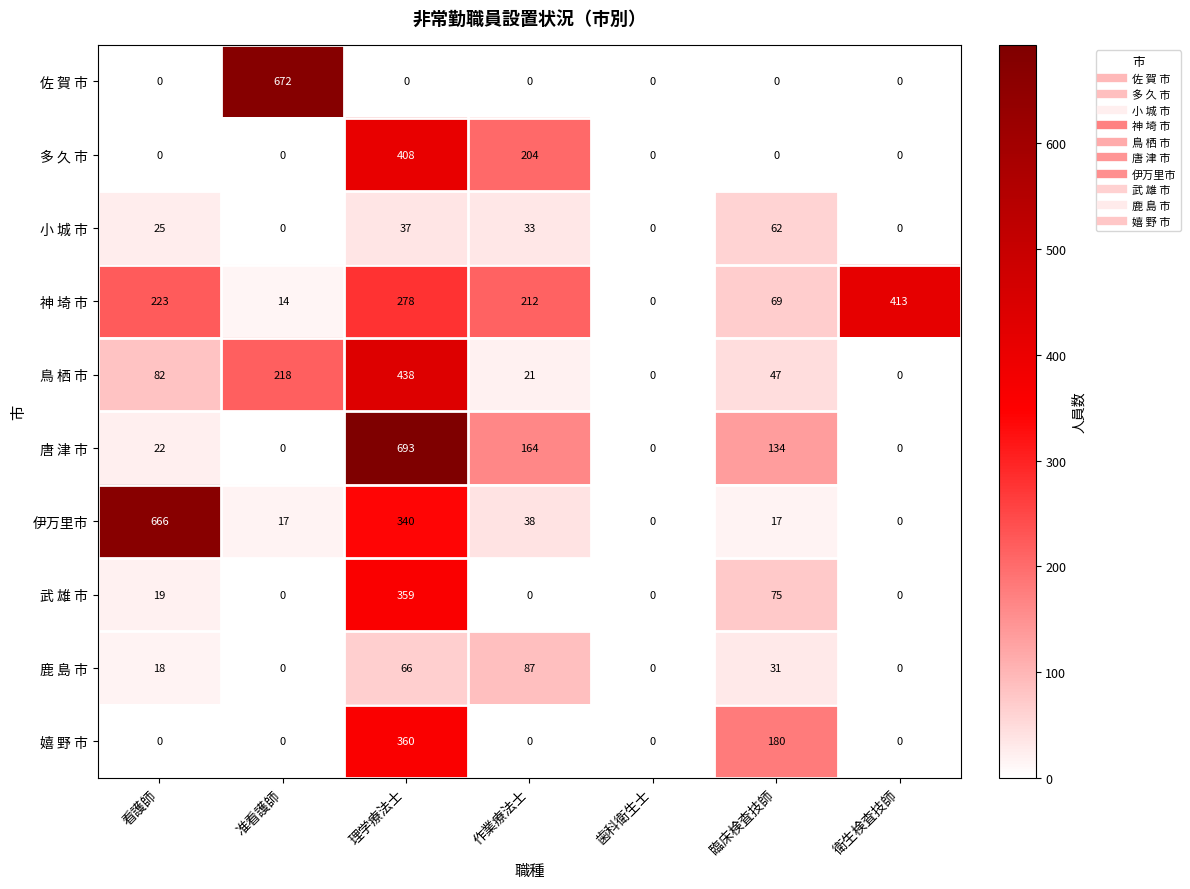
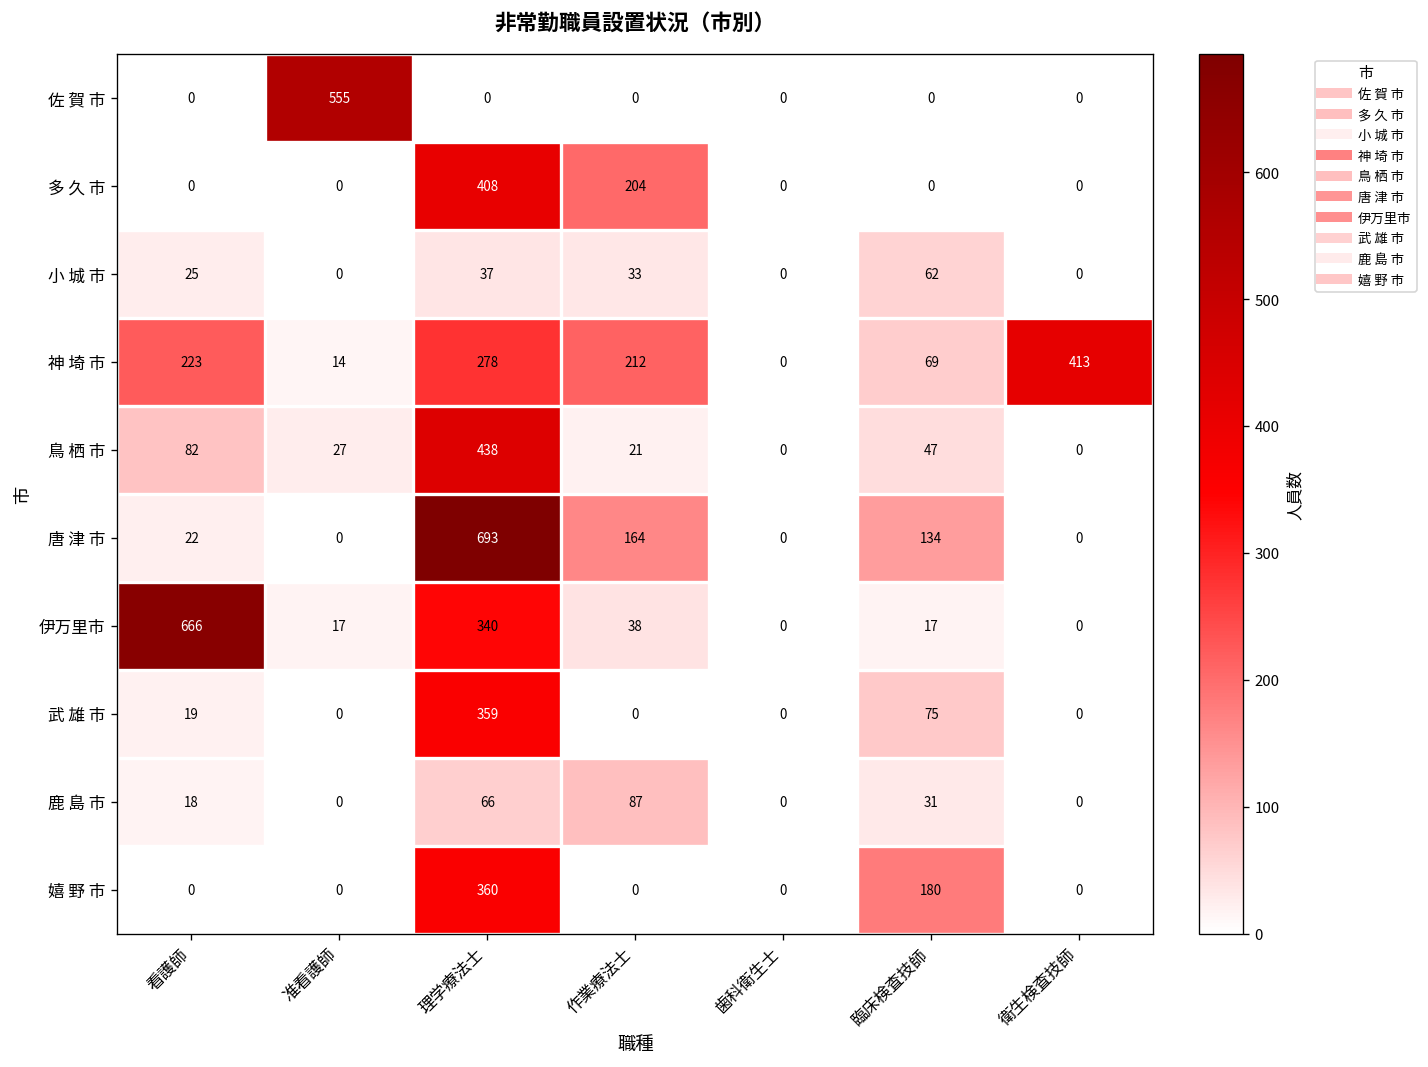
佐 賀 市, 准看護師: 672 -> 555
鳥 栖 市, 准看護師: 218 -> 27
